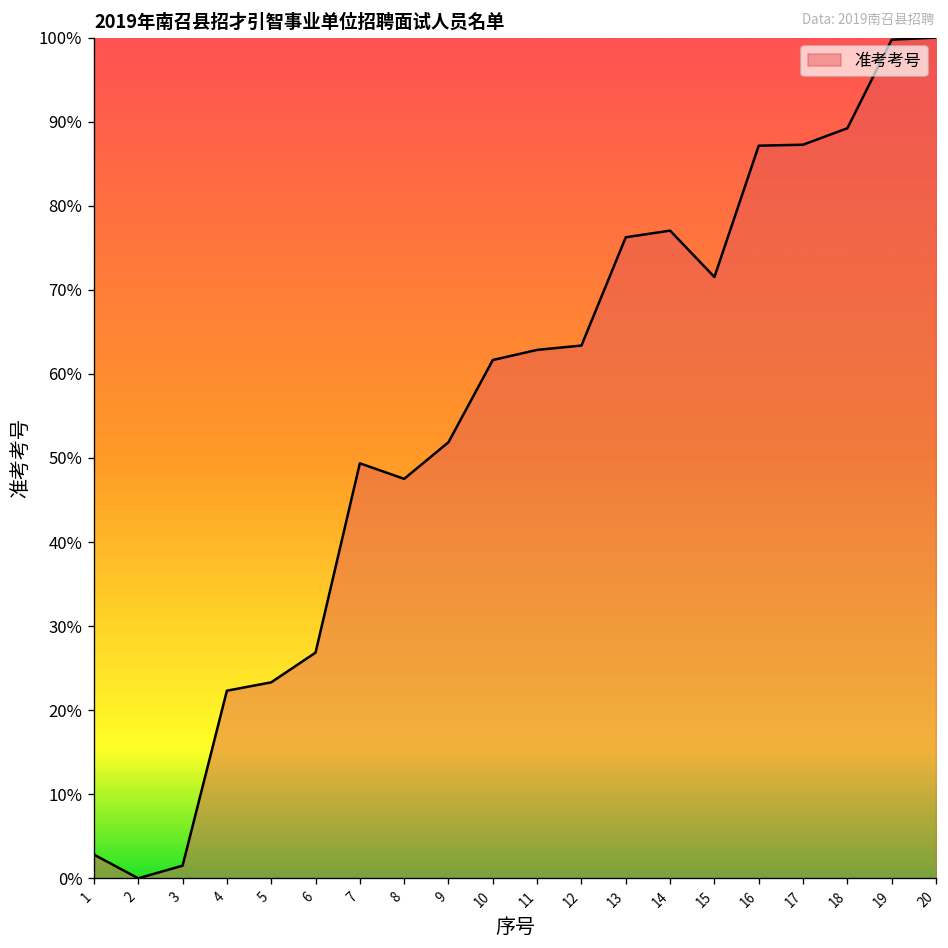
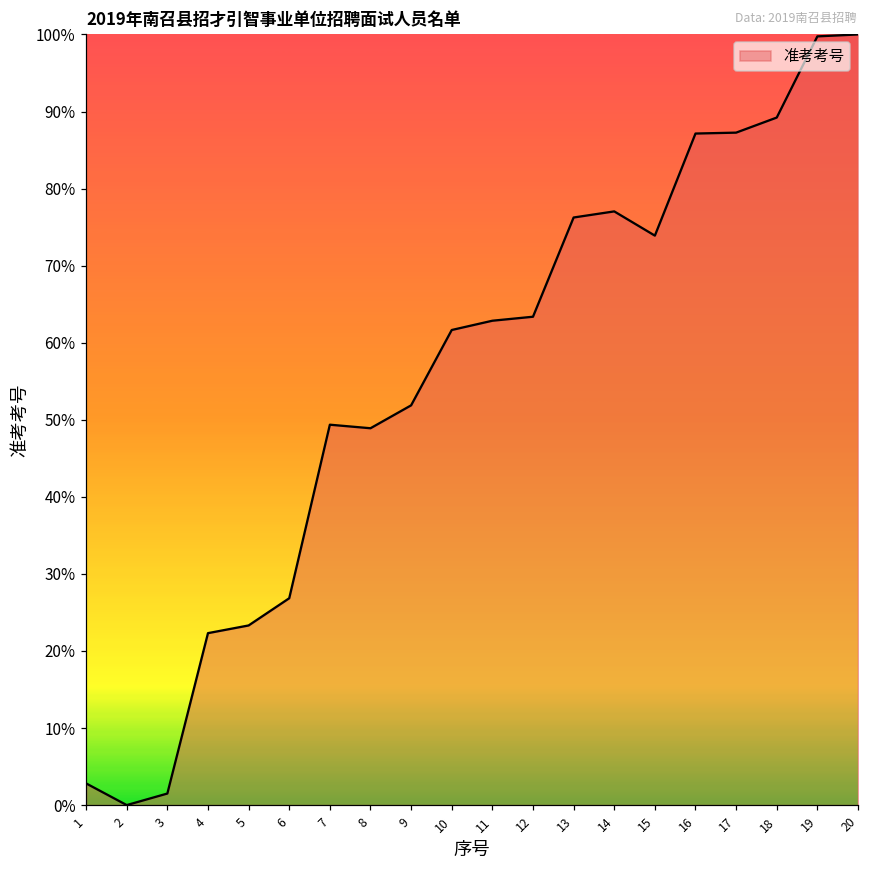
8: 48% -> 49%
15: 72% -> 74%
